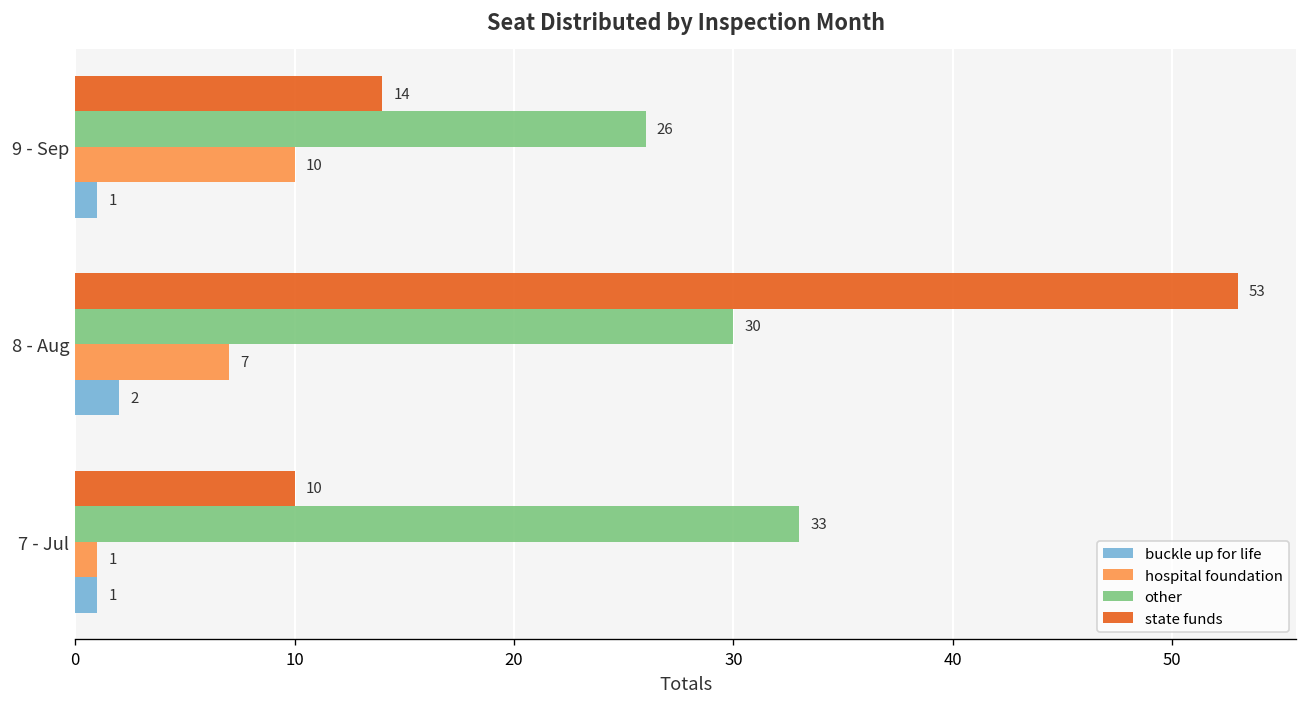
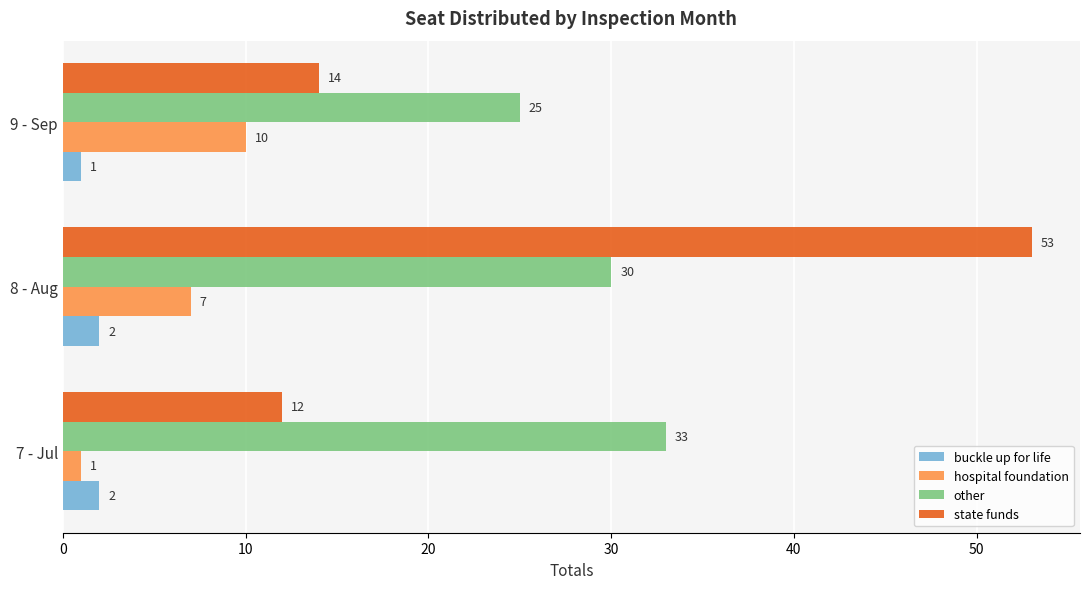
other, 9 - Sep: 26 -> 25
state funds, 7 - Jul: 10 -> 12
buckle up for life, 7 - Jul: 1 -> 2
